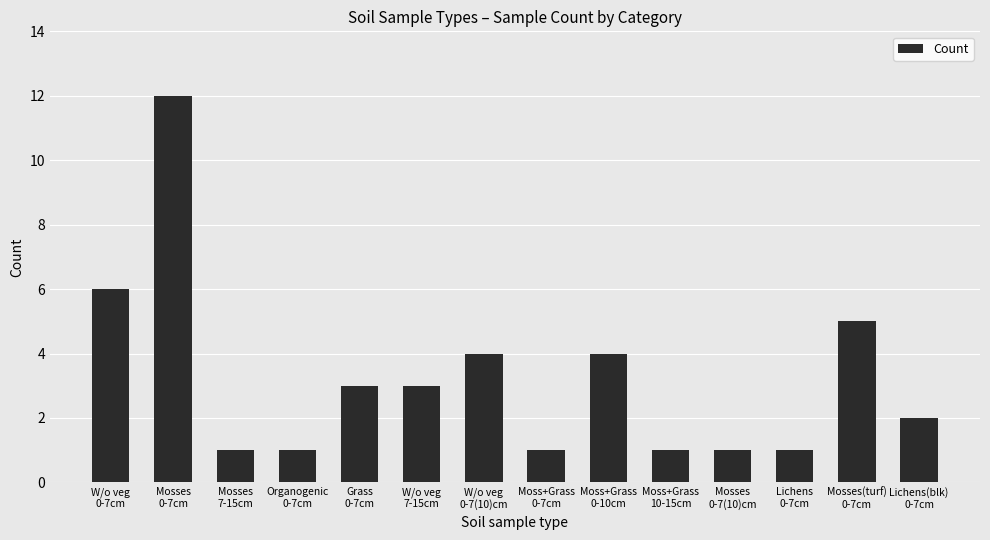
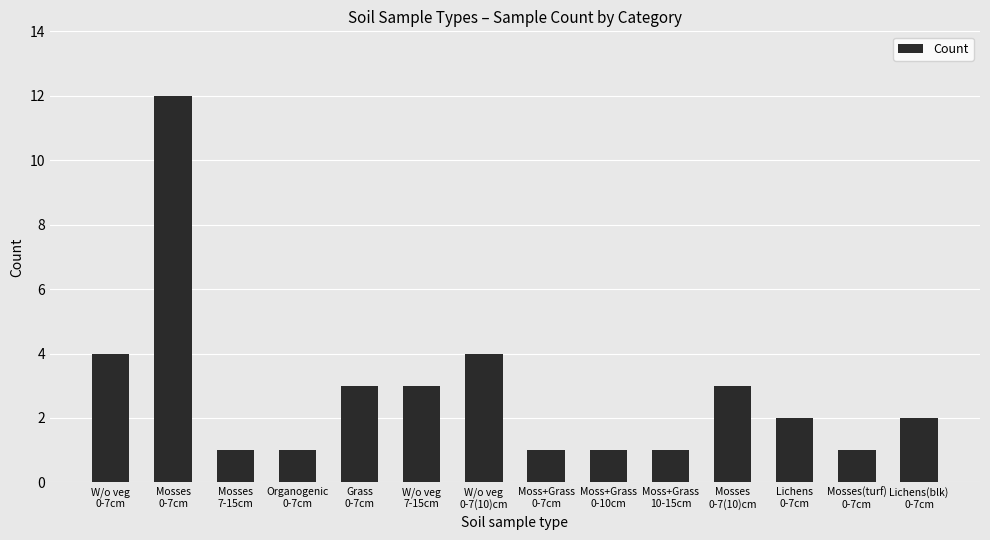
W/o veg 0-7cm: 6 -> 4
Moss+Grass 0-10cm: 4 -> 1
Mosses 0-7(10)cm: 1 -> 3
Lichens 0-7cm: 1 -> 2
Mosses(turf) 0-7cm: 5 -> 1
